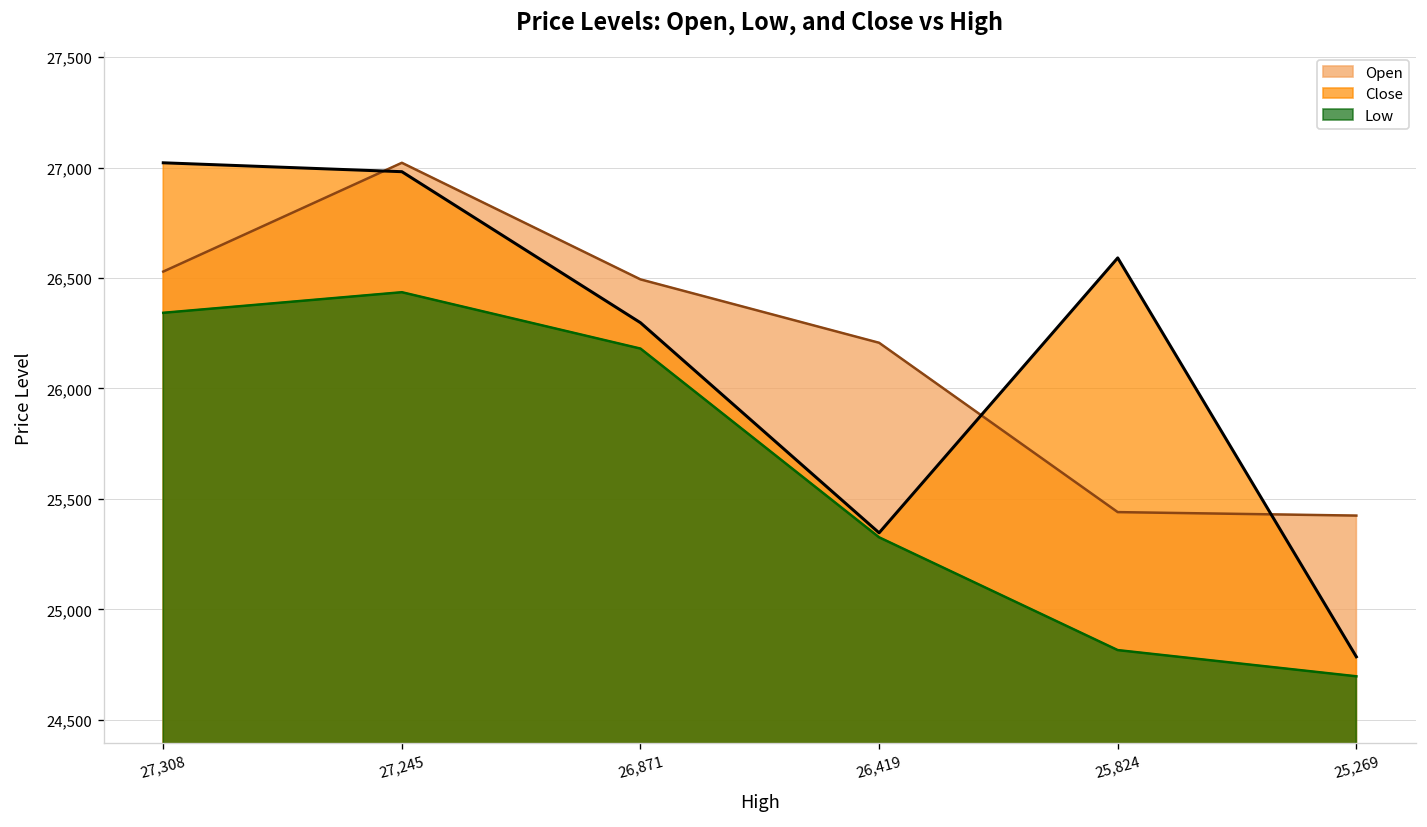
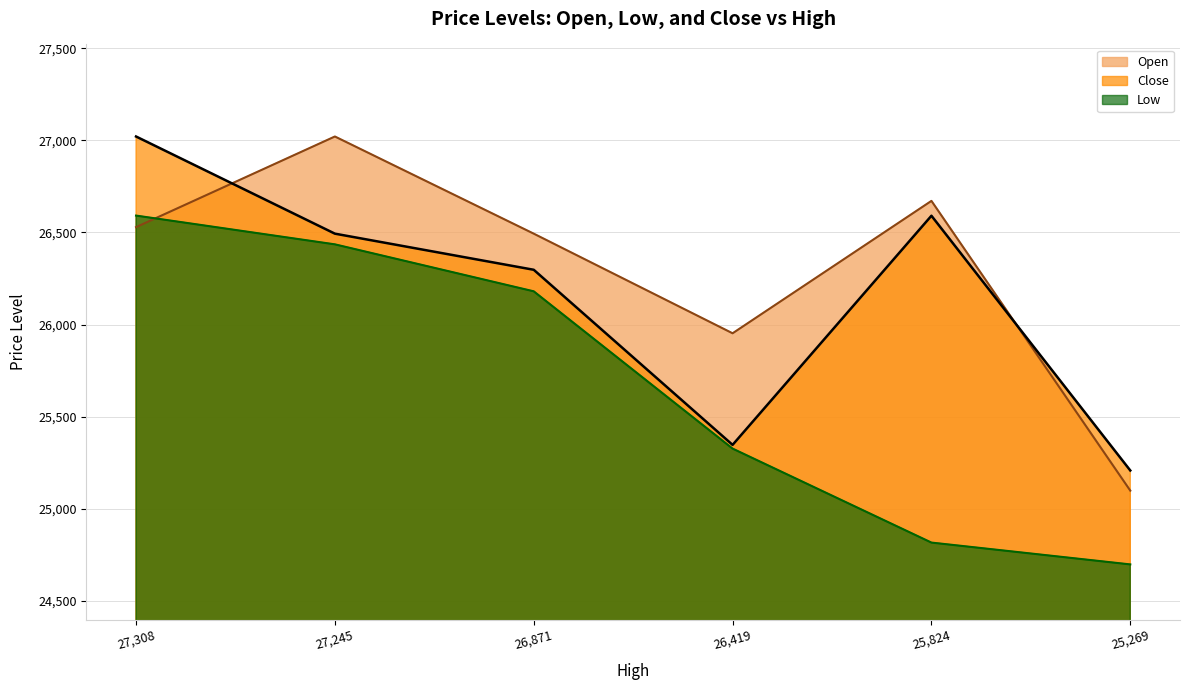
Low, 27,308: 26,340 -> 26,590
Close, 27,245: 26,980 -> 26,490
Open, 26,419: 26,210 -> 25,950
Open, 25,824: 25,440 -> 26,670
Open, 25,269: 25,420 -> 25,100
Close, 25,269: 24,790 -> 25,210
